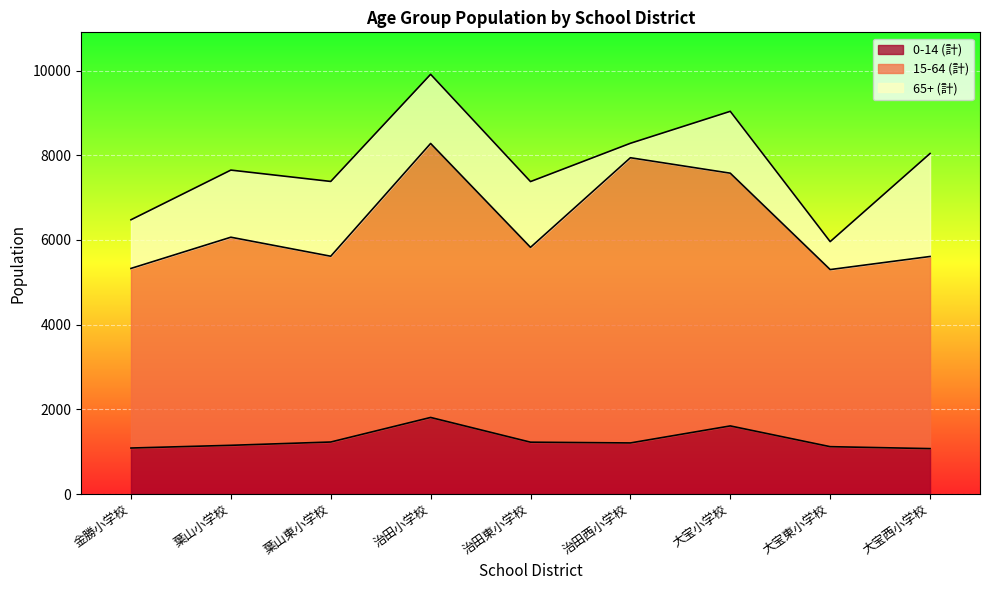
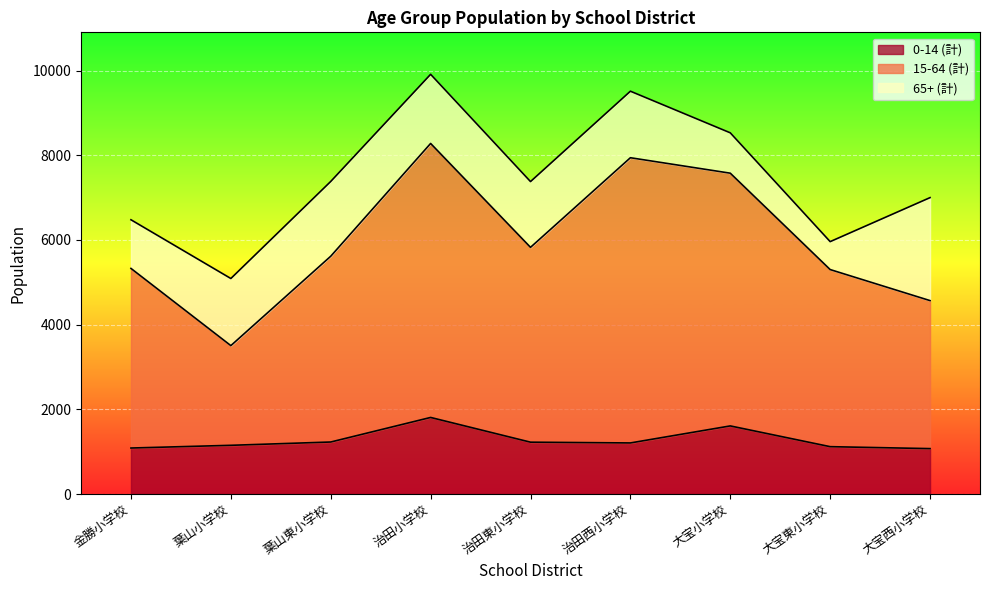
15-64 (計), 葉山小学校: 4900 -> 2400
65+ (計), 治田西小学校: 300 -> 1600
65+ (計), 大宝小学校: 1500 -> 1000
15-64 (計), 大宝西小学校: 4500 -> 3500
